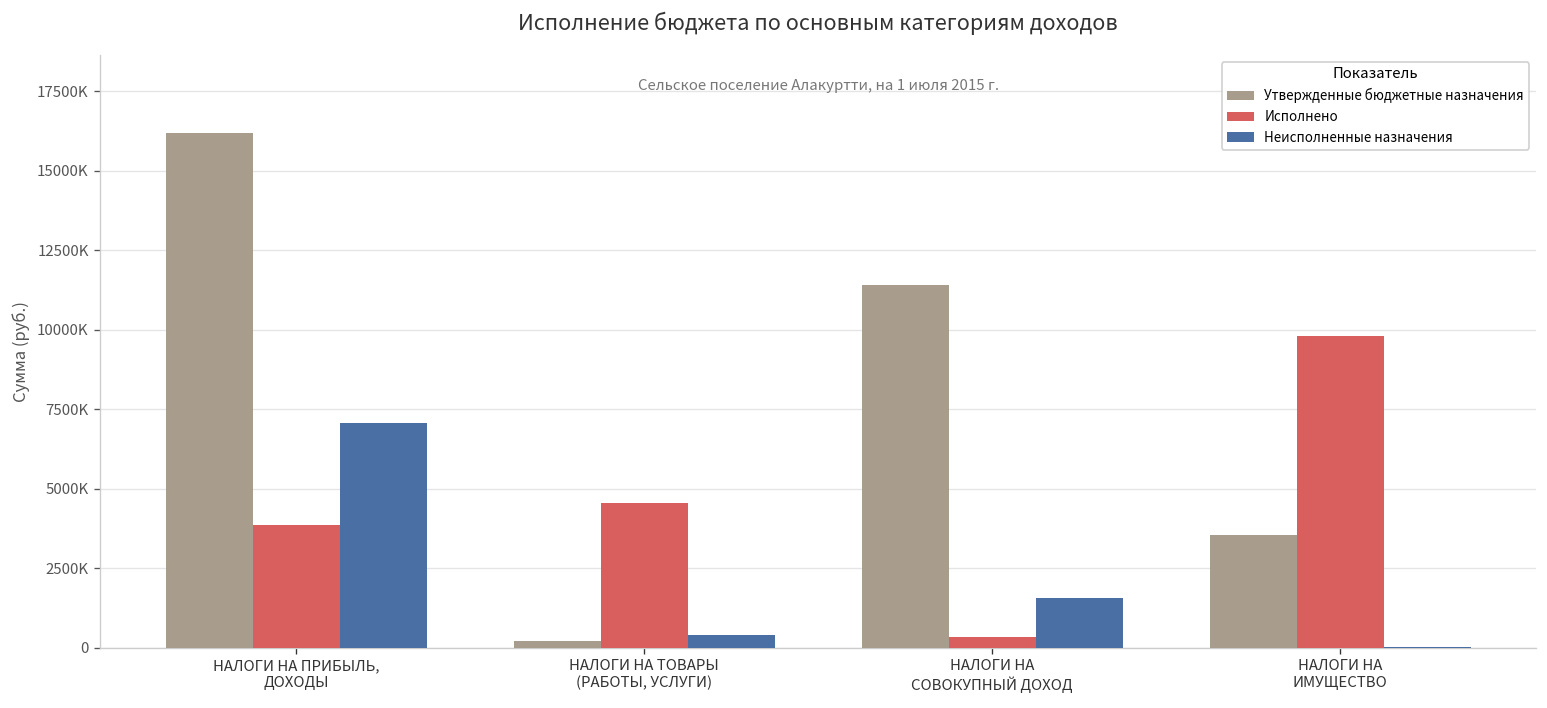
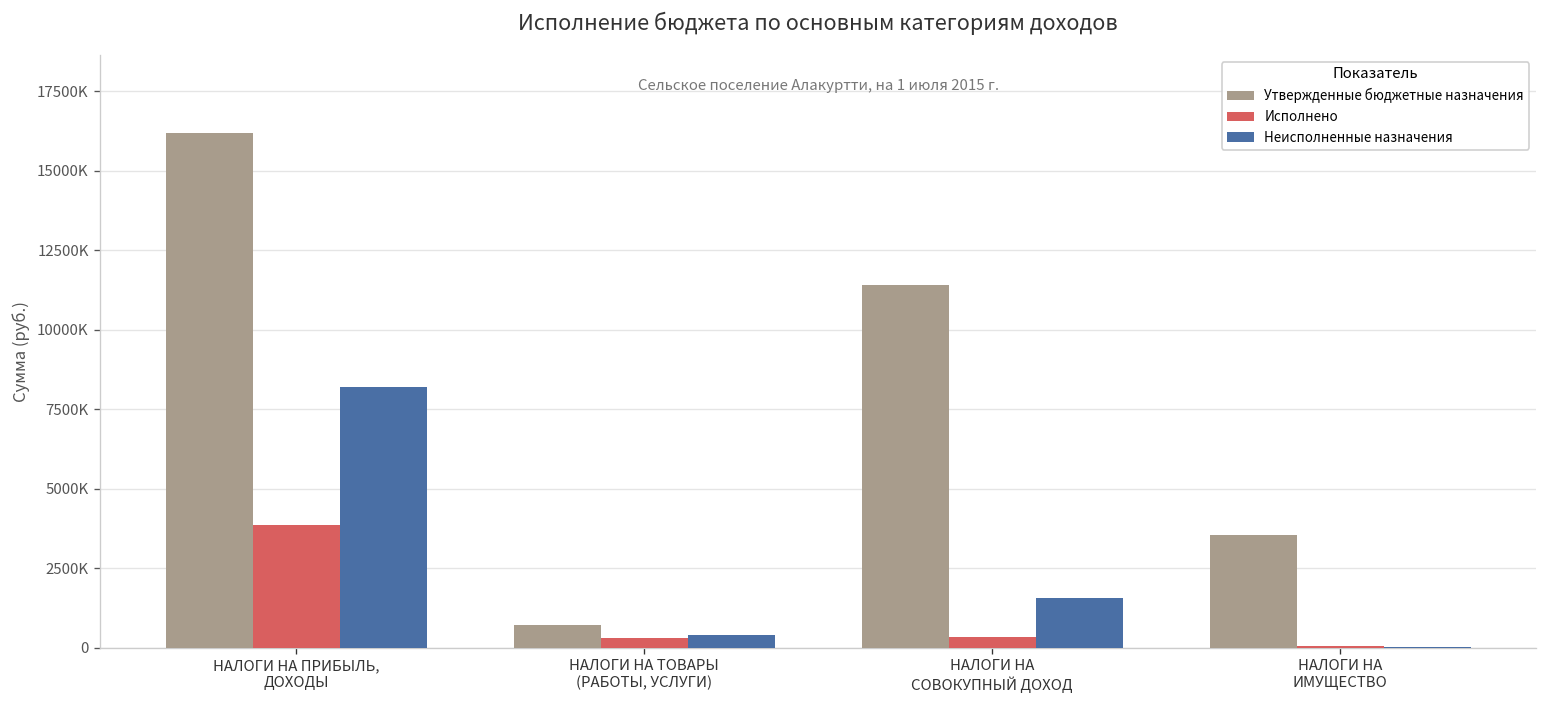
Неисполненные назначения, НАЛОГИ НА ПРИБЫЛЬ, ДОХОДЫ: 7100000 -> 8200000
Утвержденные бюджетные назначения, НАЛОГИ НА ТОВАРЫ (РАБОТЫ, УСЛУГИ): 200000 -> 700000
Исполнено, НАЛОГИ НА ТОВАРЫ (РАБОТЫ, УСЛУГИ): 4500000 -> 300000
Исполнено, НАЛОГИ НА ИМУЩЕСТВО: 9800000 -> 100000
